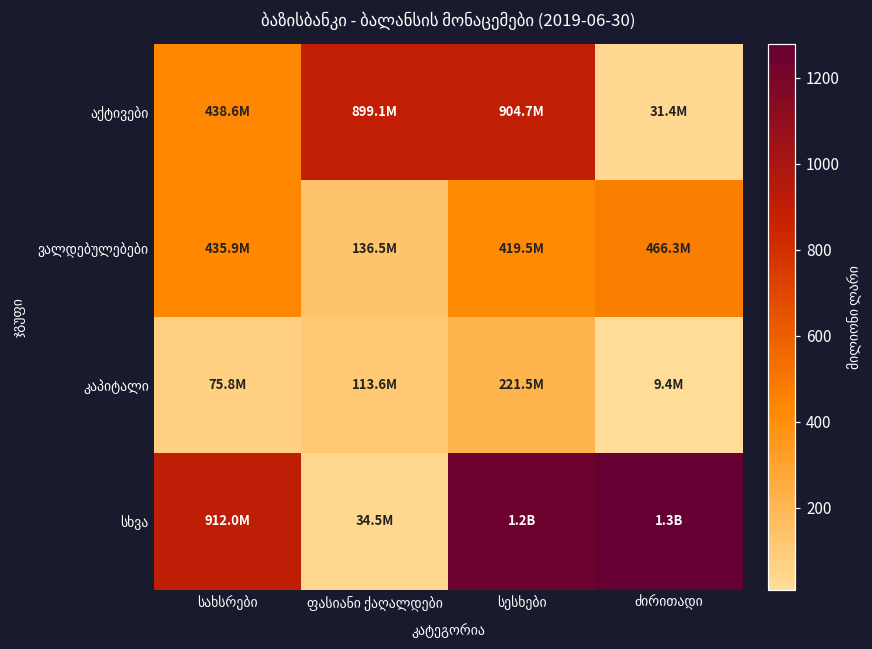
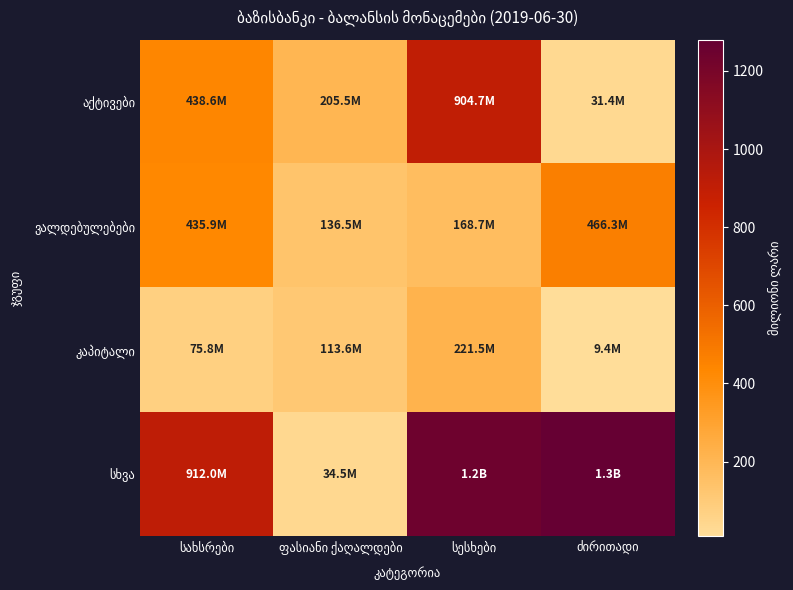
აქტივები, ფასიანი ქაღალდები: 899.1M -> 205.5M
ვალდებულებები, სესხები: 419.5M -> 168.7M
